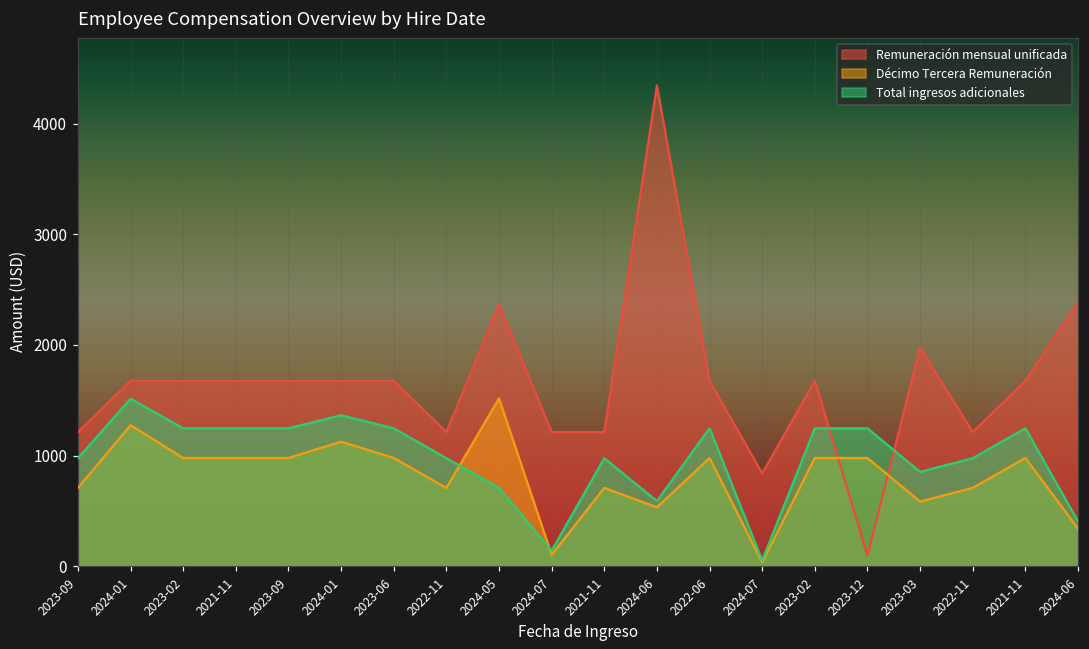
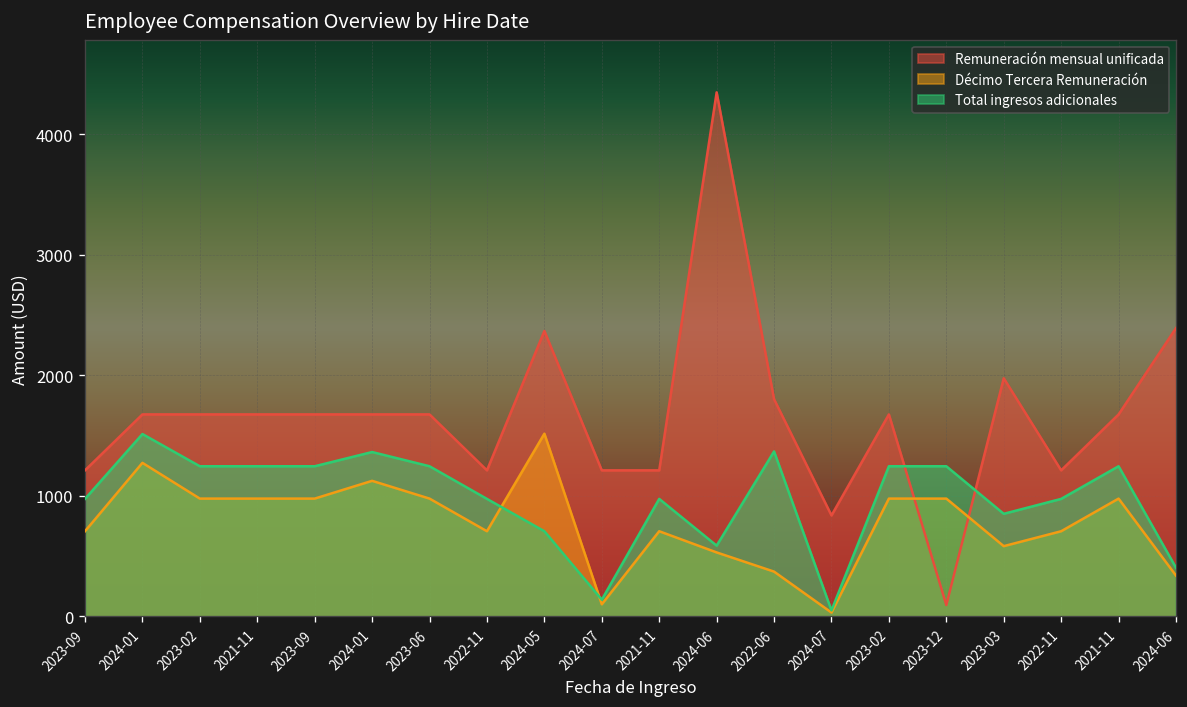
Remuneración mensual unificada, 2022-06: 1680 -> 1800
Décimo Tercera Remuneración, 2022-06: 980 -> 370
Total ingresos adicionales, 2022-06: 1250 -> 1370
